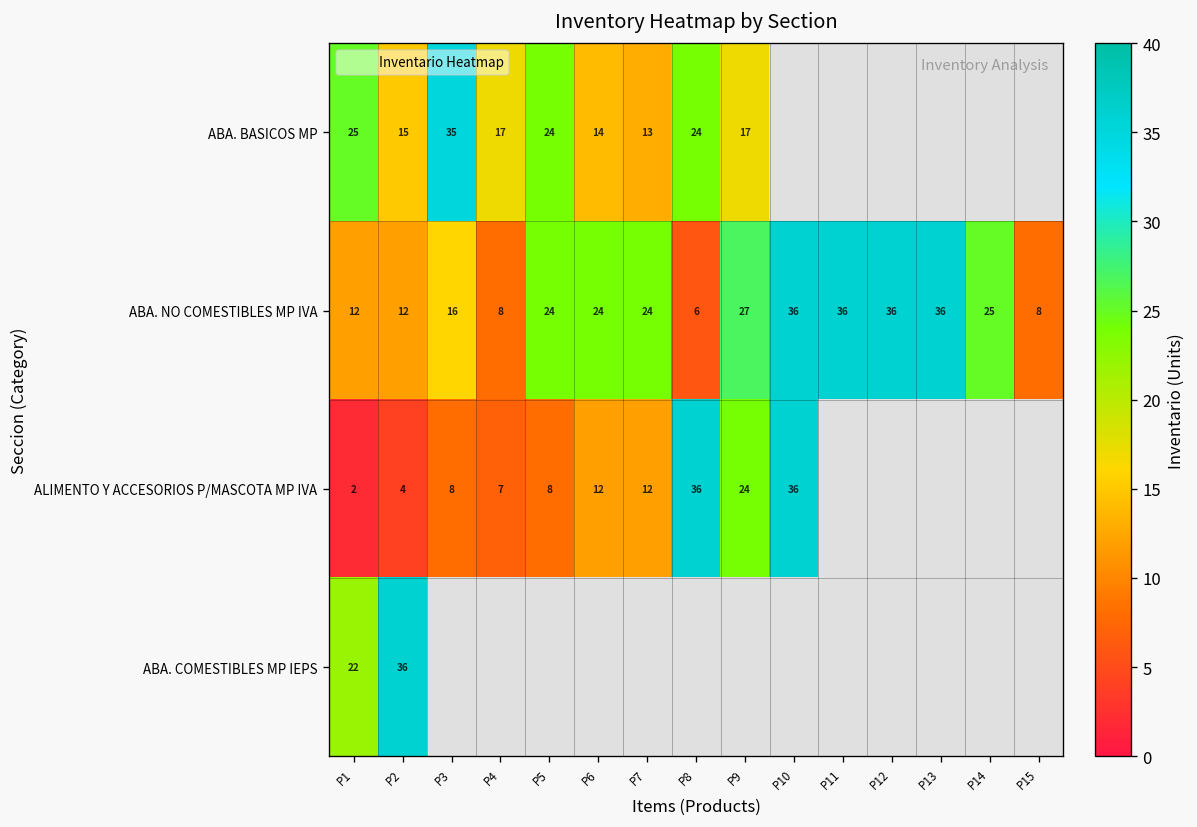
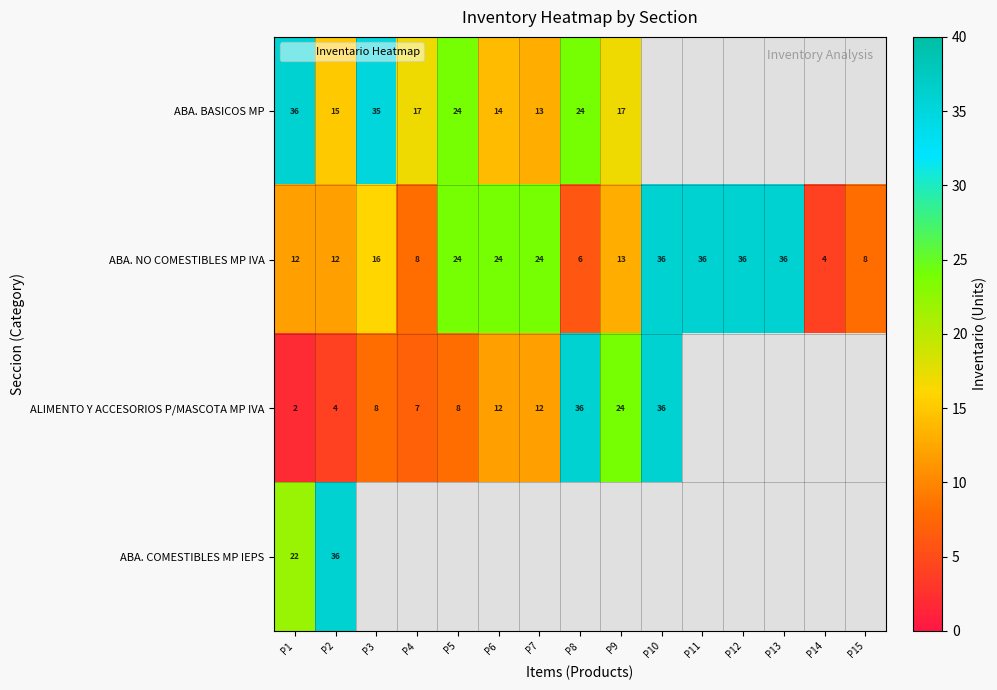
ABA. BASICOS MP, P1: 25 -> 36
ABA. NO COMESTIBLES MP IVA, P9: 27 -> 13
ABA. NO COMESTIBLES MP IVA, P14: 25 -> 4
